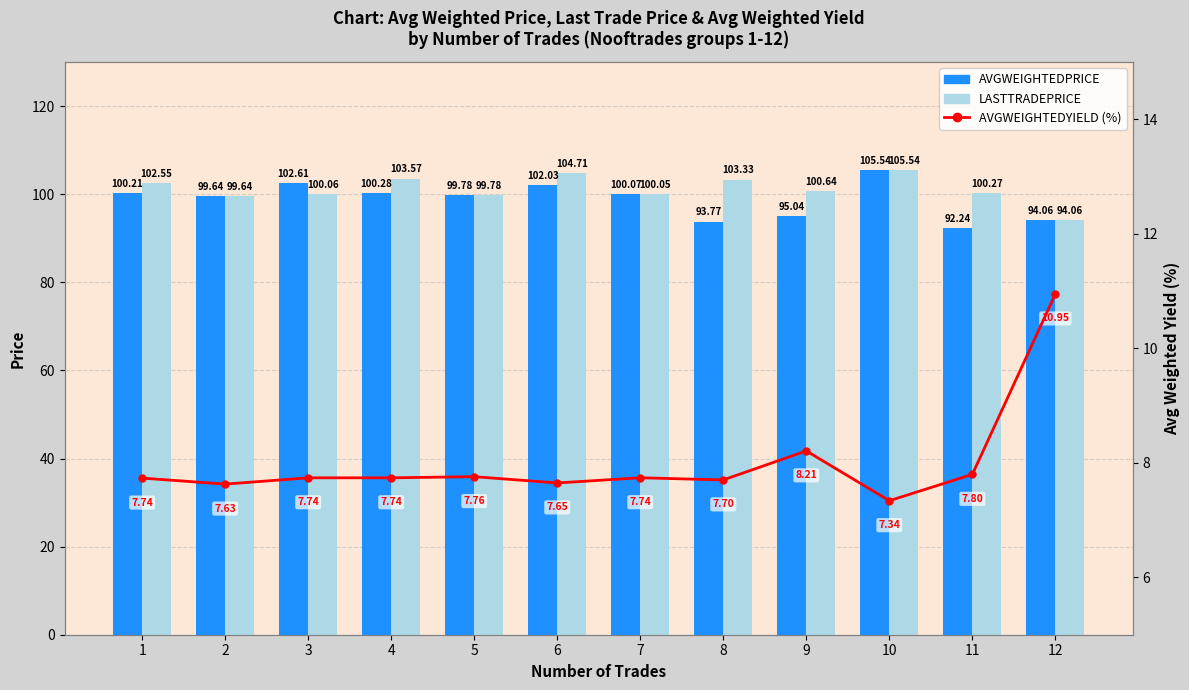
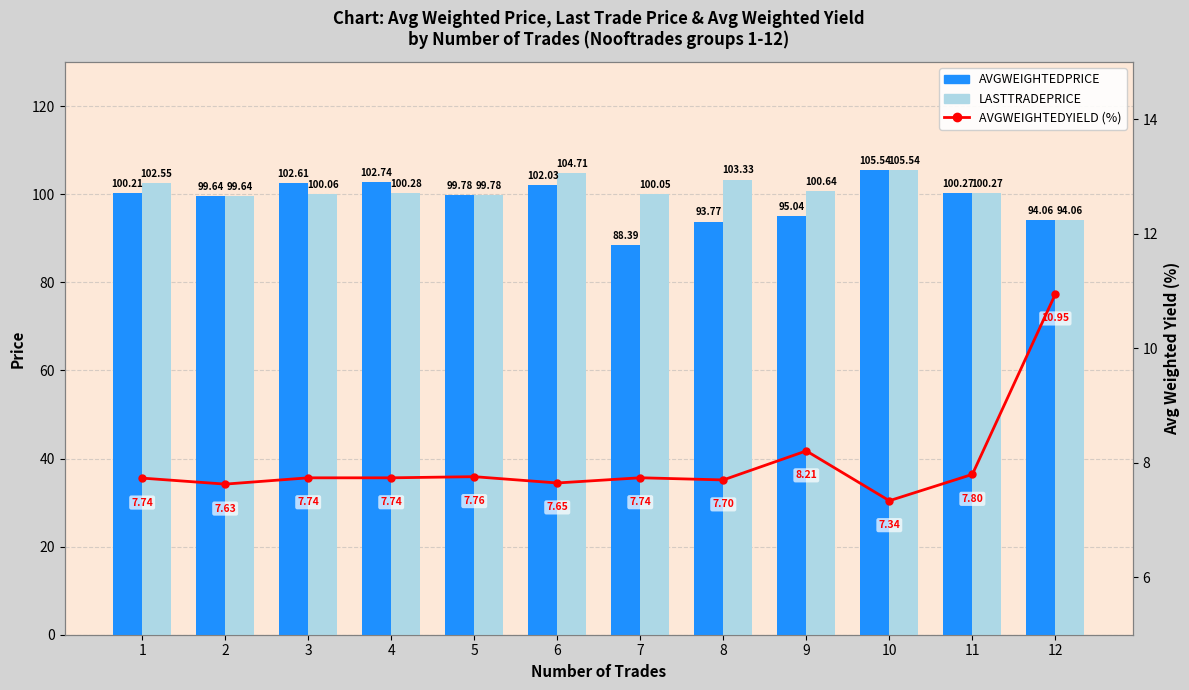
AVGWEIGHTEDPRICE, 4: 100.28 -> 102.74
LASTTRADEPRICE, 4: 103.57 -> 100.28
AVGWEIGHTEDPRICE, 7: 100.07 -> 88.39
AVGWEIGHTEDPRICE, 11: 92.24 -> 100.27
